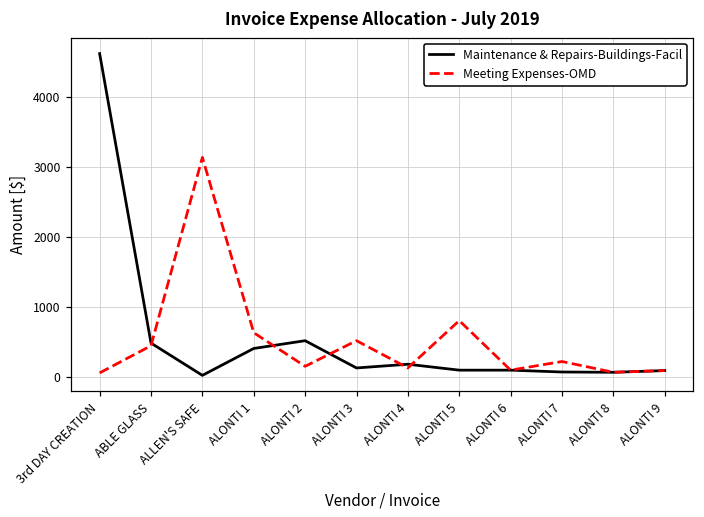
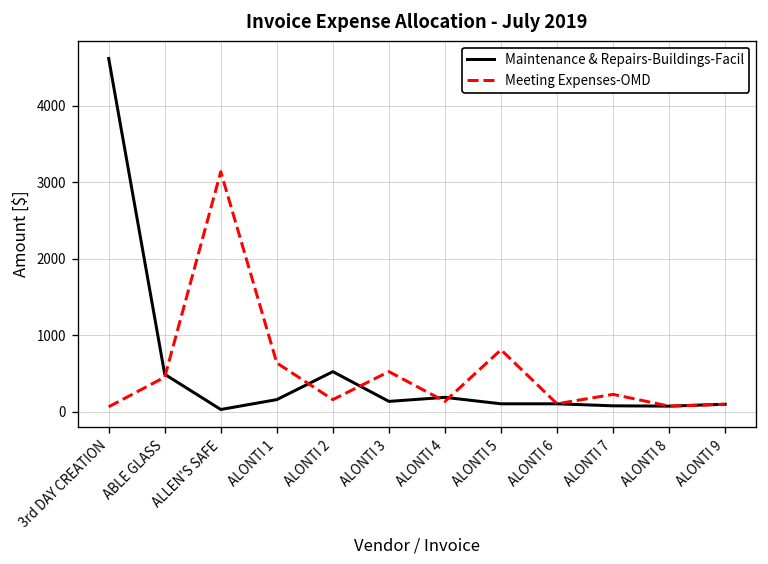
Maintenance & Repairs-Buildings-Facil, ALONTI 1: 400 -> 200
